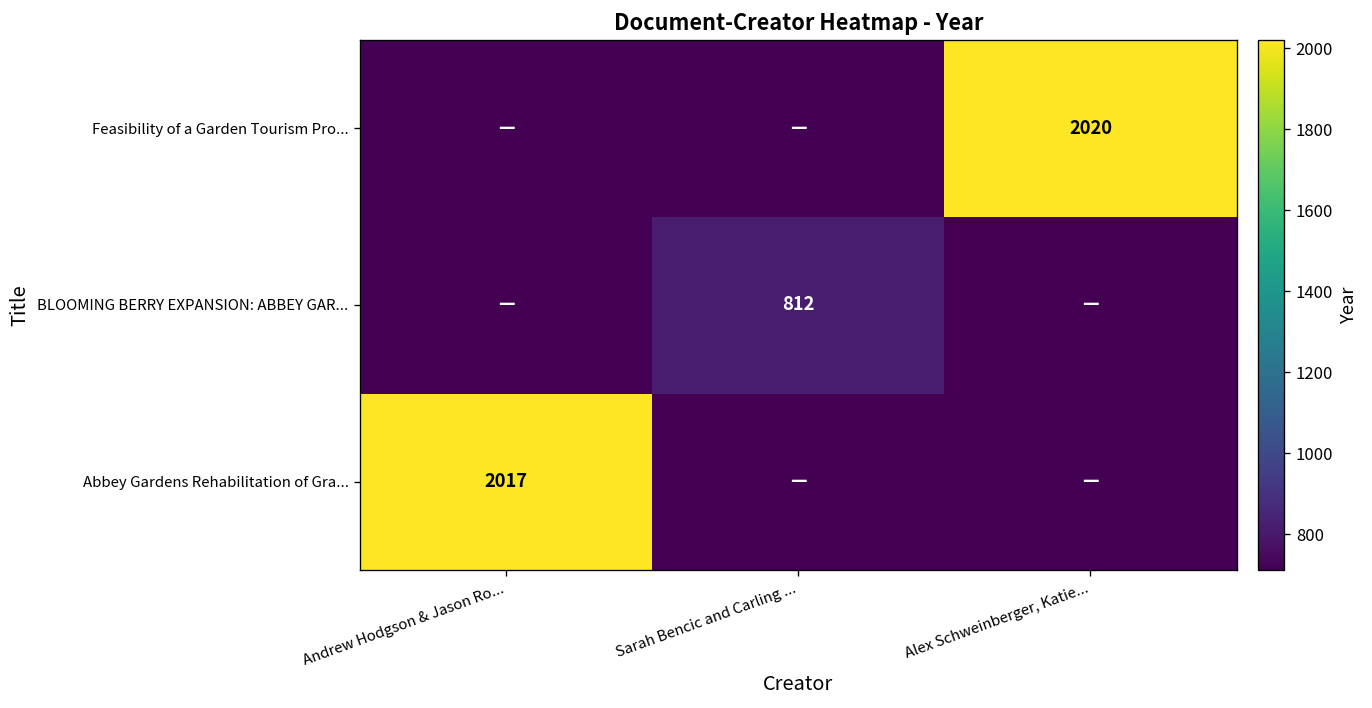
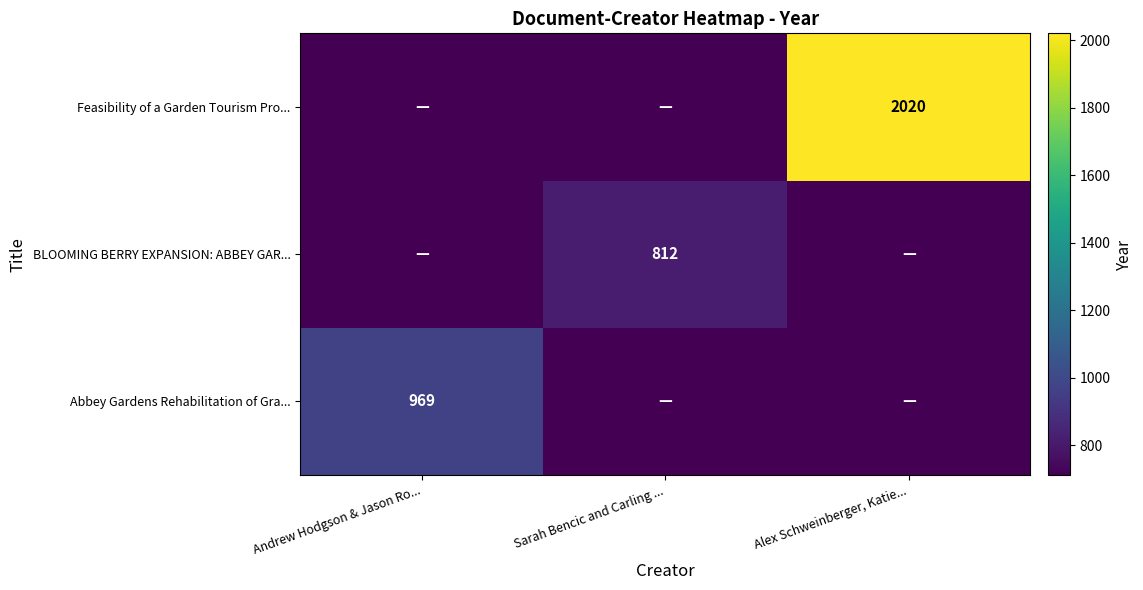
Abbey Gardens Rehabilitation of Gra..., Andrew Hodgson & Jason Ro...: 2017 -> 969
